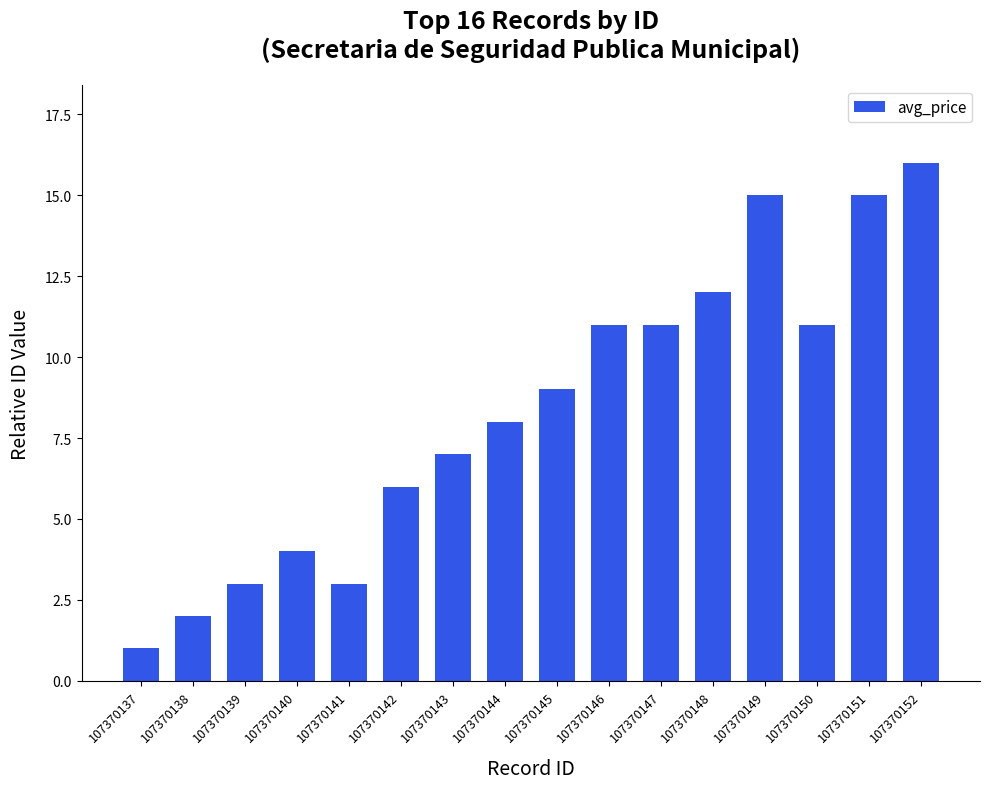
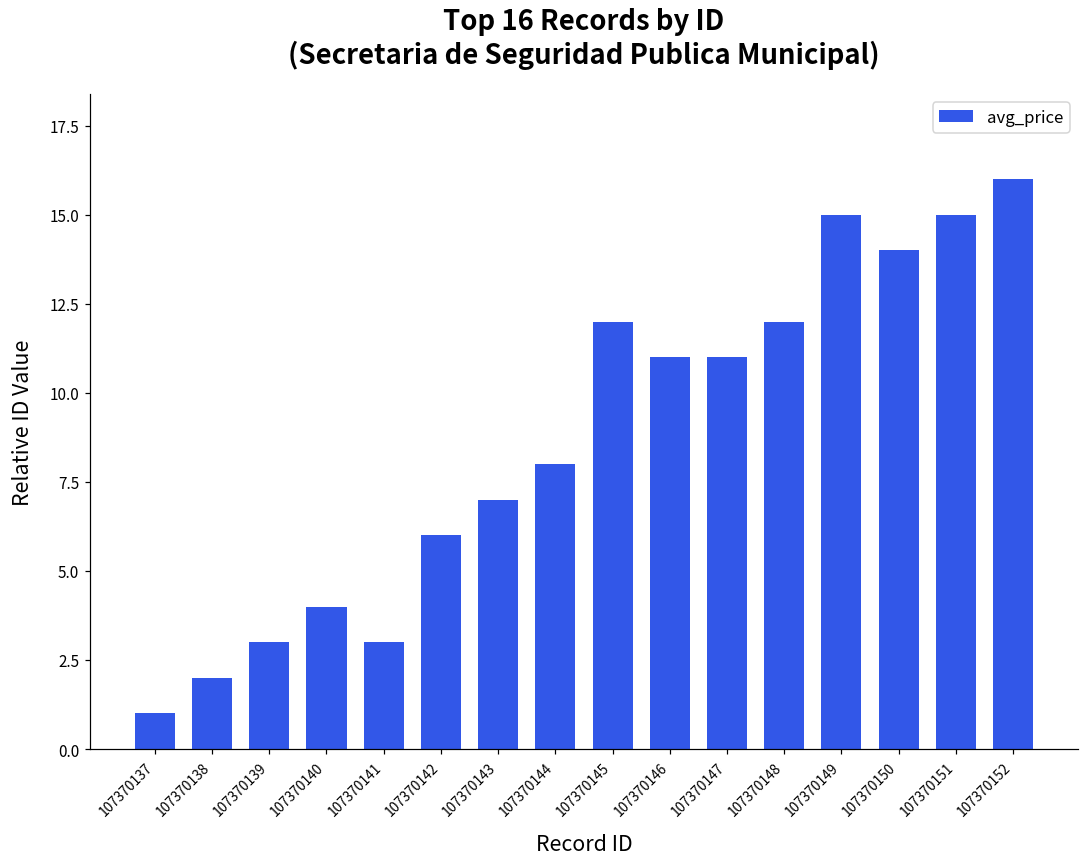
107370145: 9.0 -> 12.0
107370150: 11.0 -> 14.0
